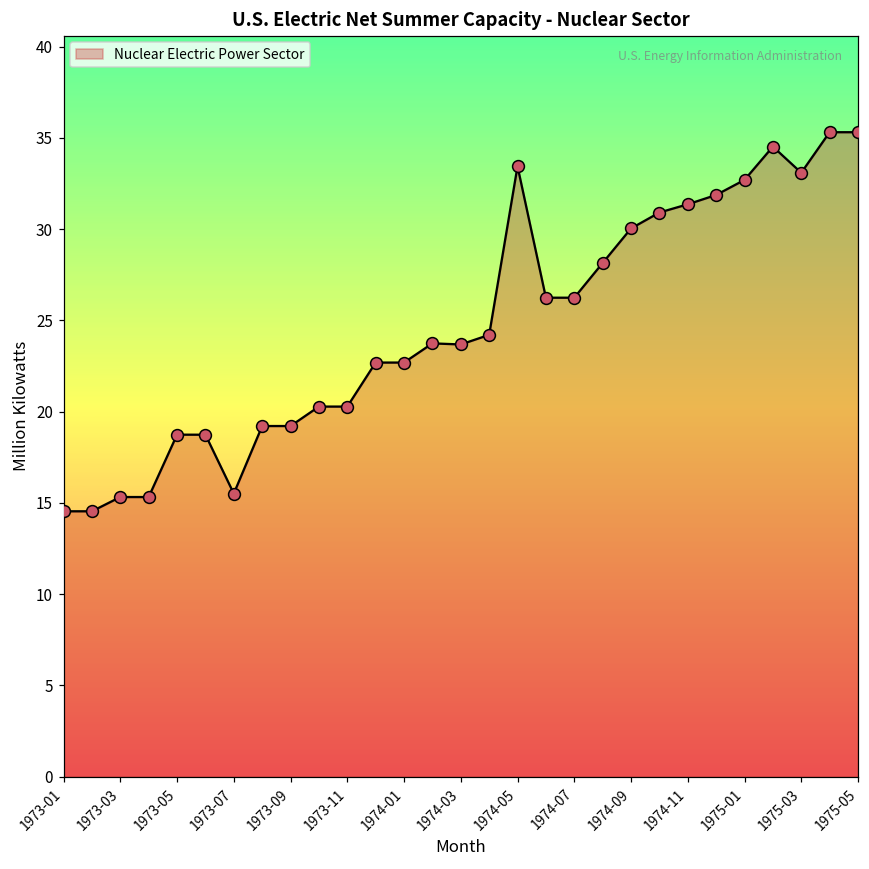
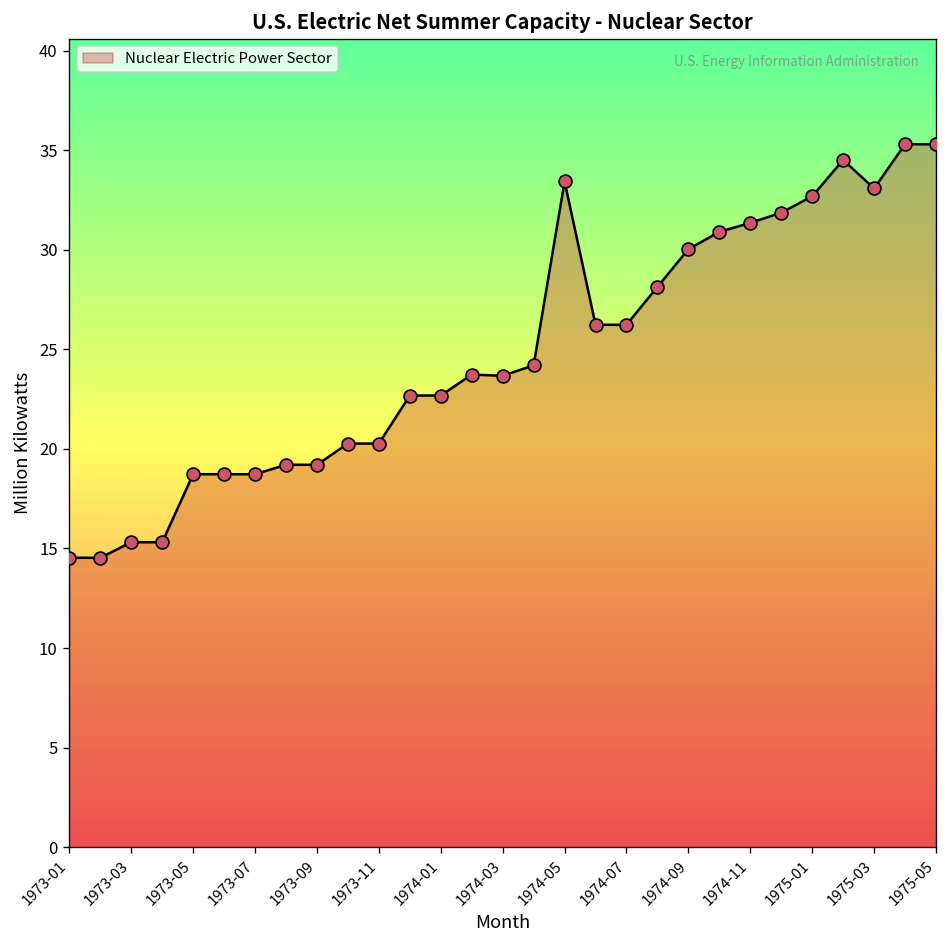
1973-07: 15.5 -> 18.7
